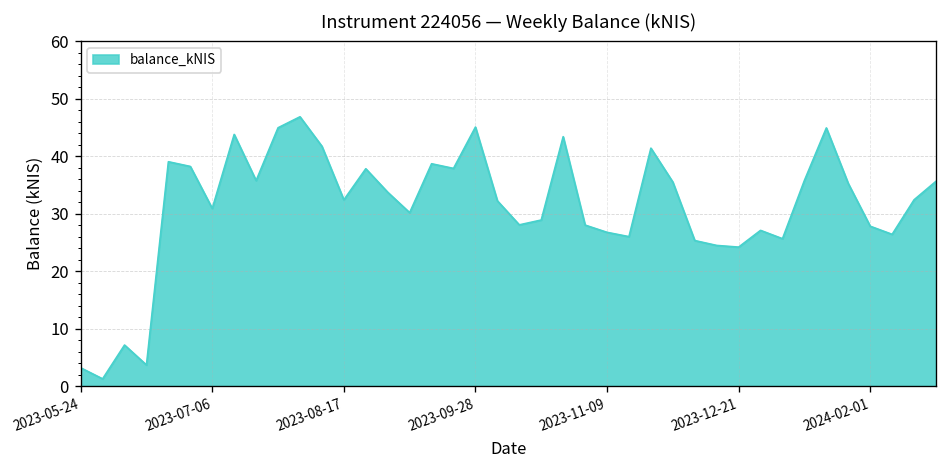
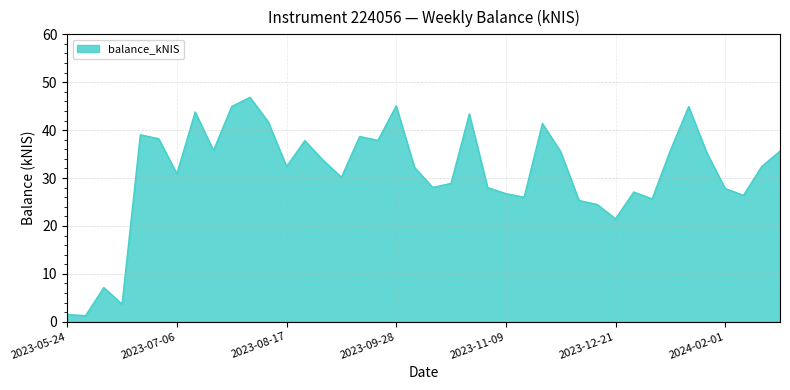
2023-05-24: 3 -> 2
2023-12-21: 24 -> 22
